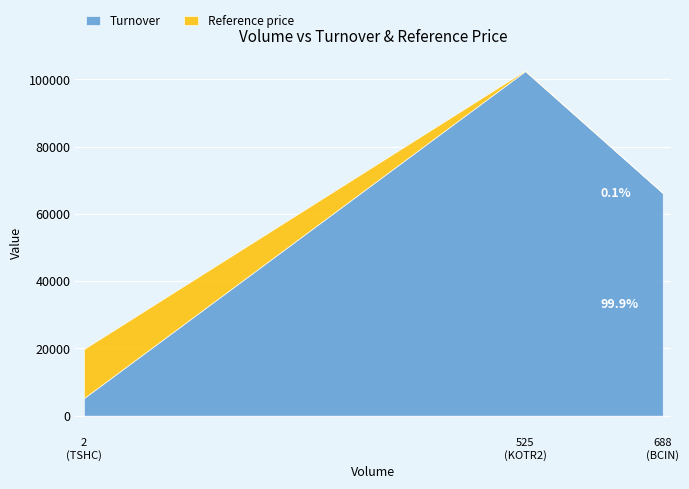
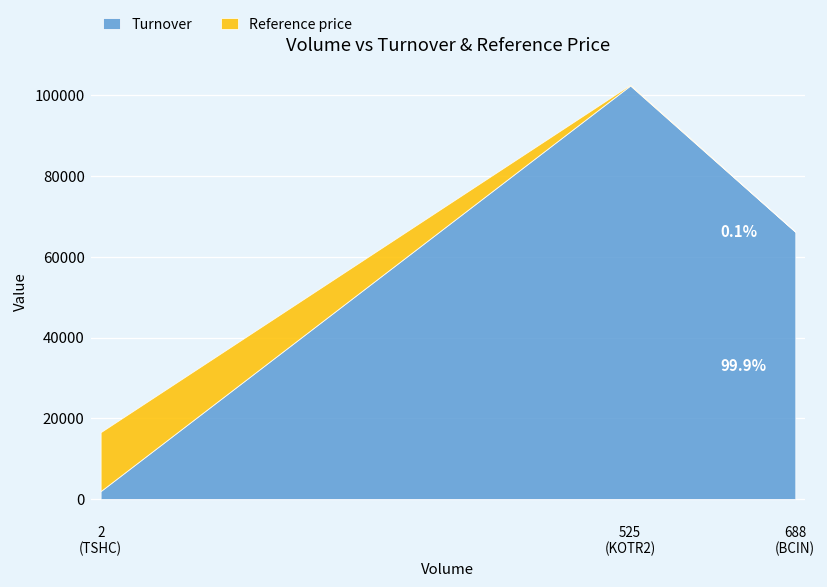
Turnover, 2 (TSHC): 5000 -> 2000
